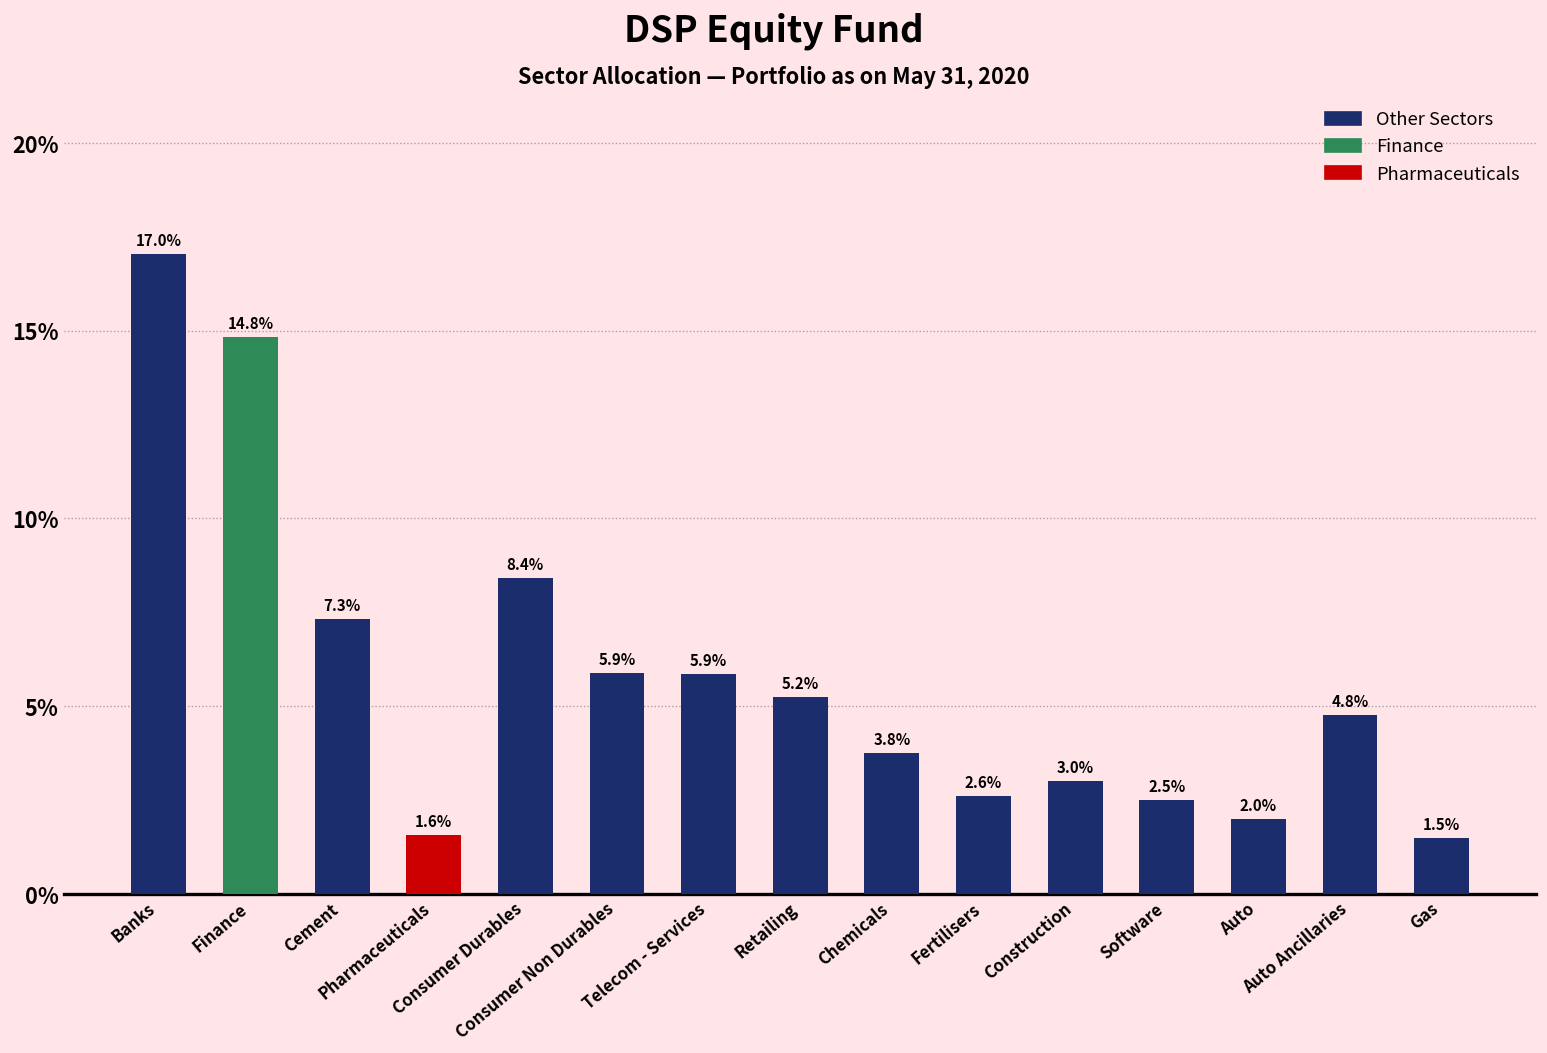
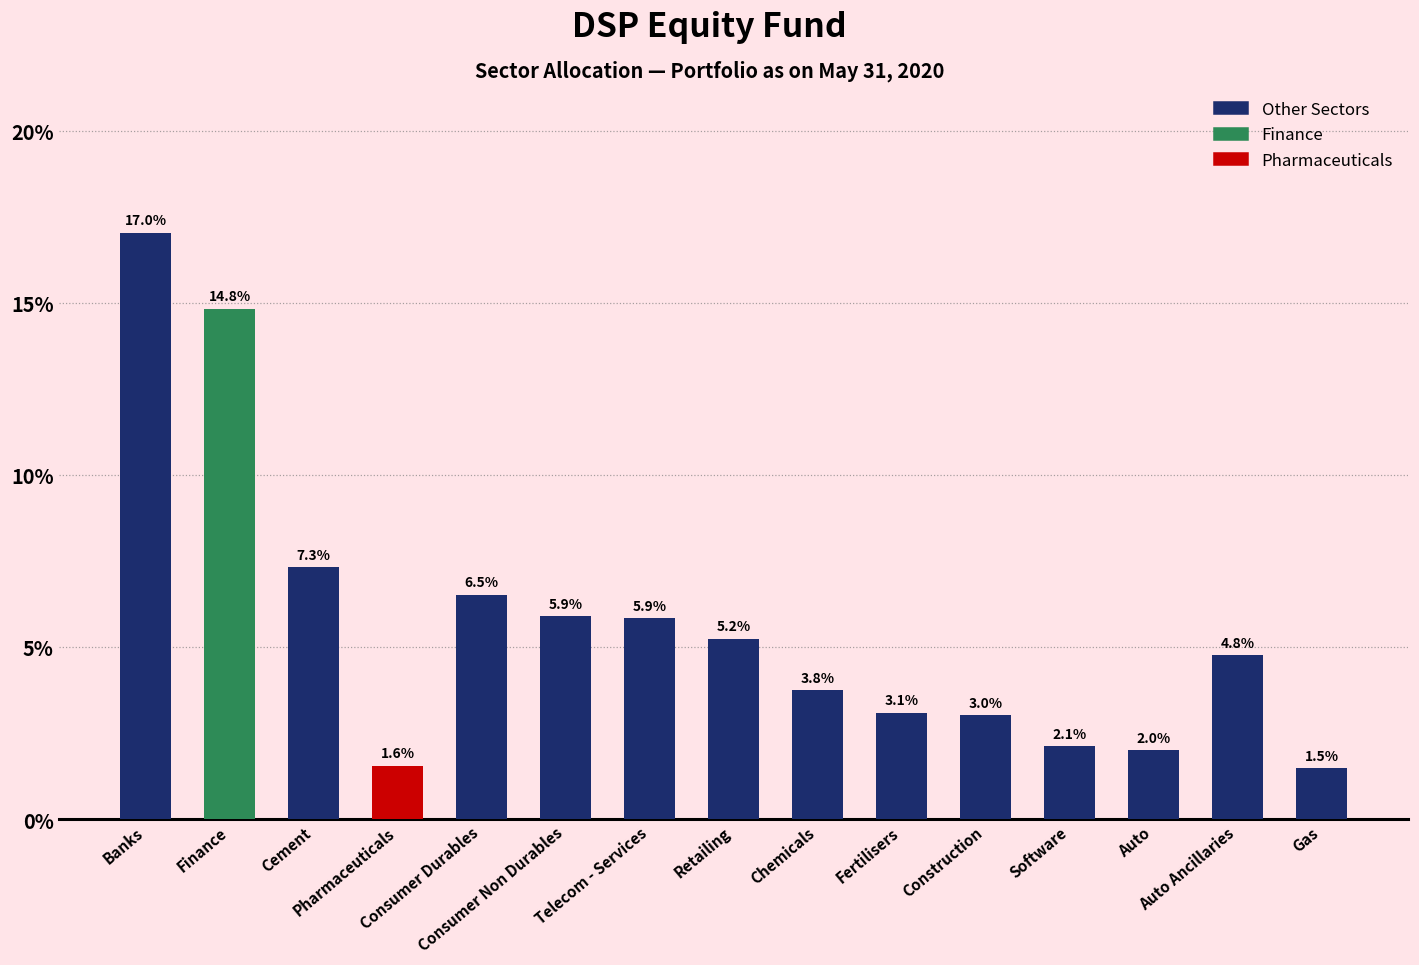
Consumer Durables: 8.4% -> 6.5%
Fertilisers: 2.6% -> 3.1%
Software: 2.5% -> 2.1%
